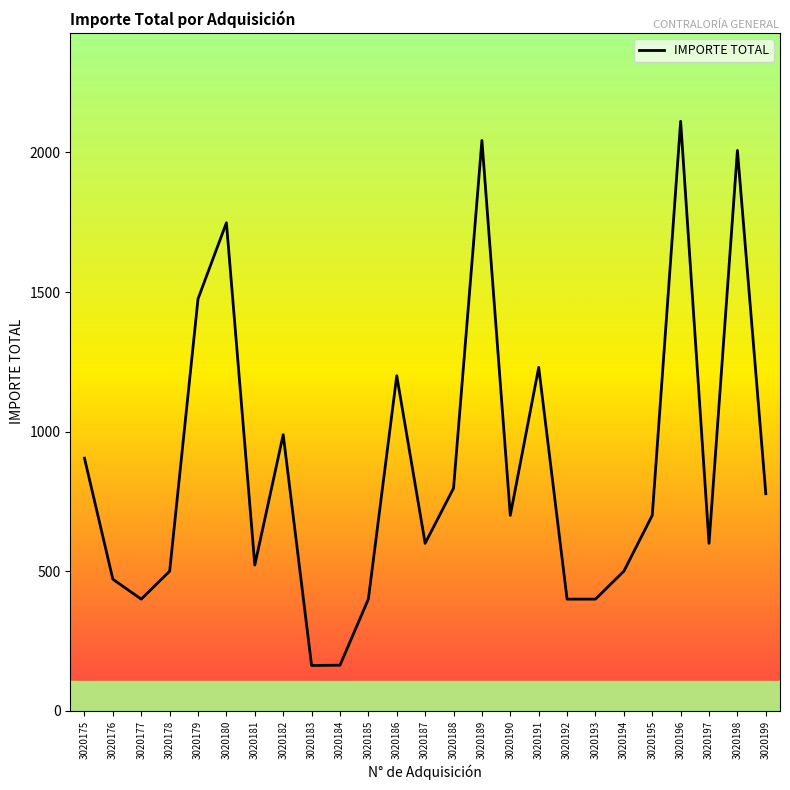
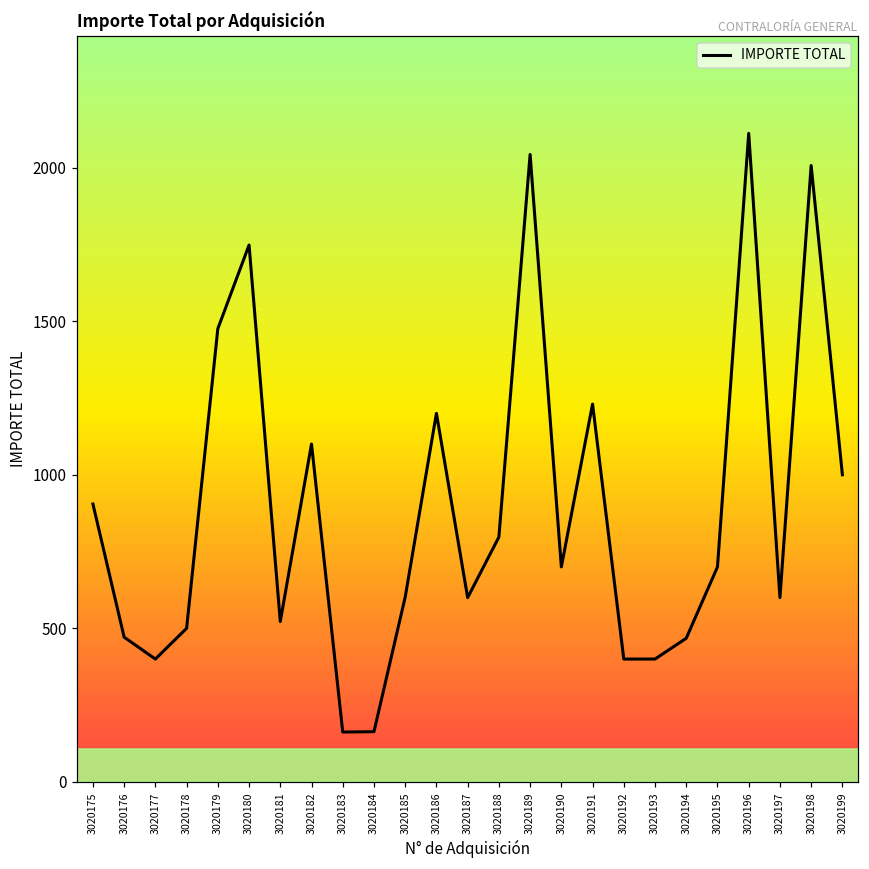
3020182: 990 -> 1100
3020185: 400 -> 600
3020194: 500 -> 470
3020199: 780 -> 1000
